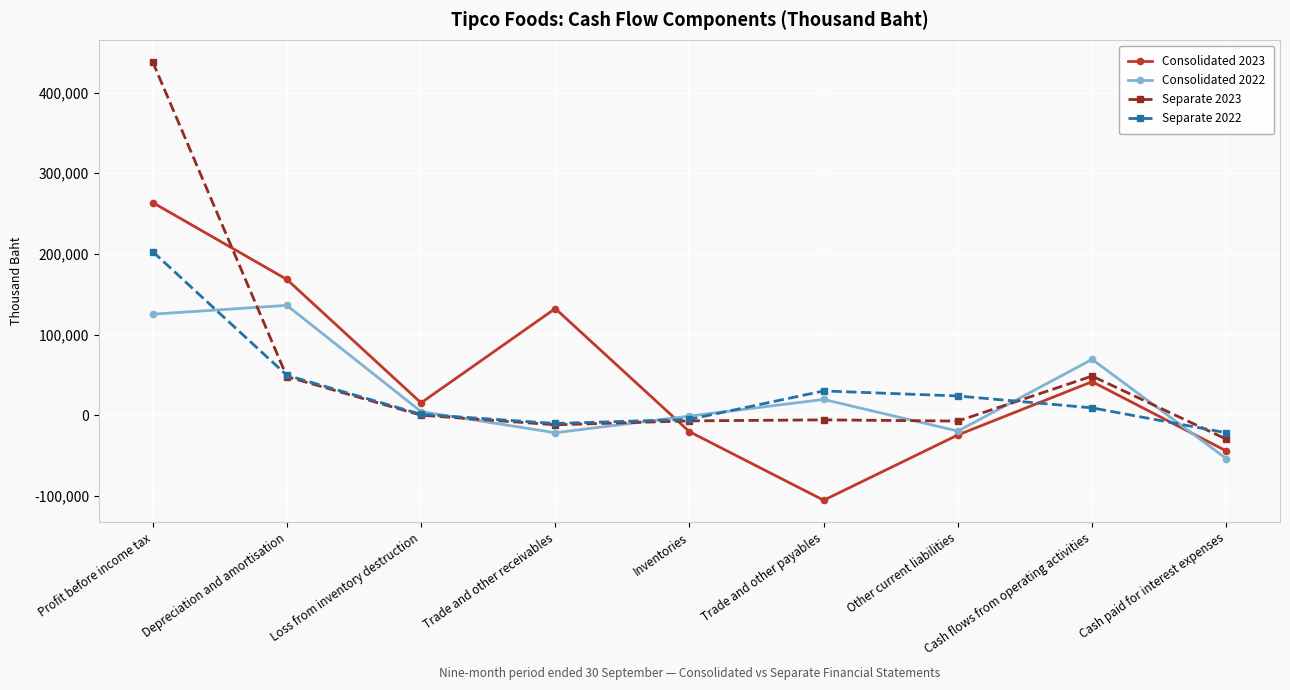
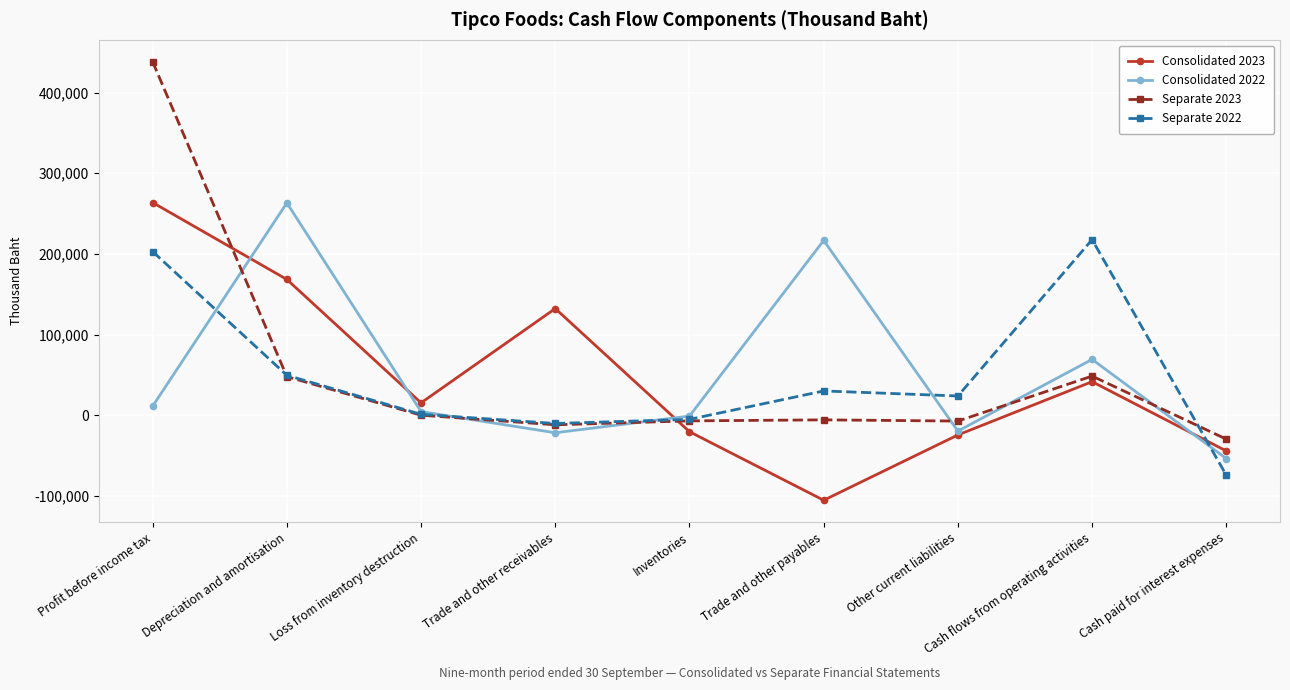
Consolidated 2022, Profit before income tax: 130,000 -> 10,000
Consolidated 2022, Depreciation and amortisation: 140,000 -> 260,000
Consolidated 2022, Trade and other payables: 20,000 -> 220,000
Separate 2022, Cash flows from operating activities: 10,000 -> 220,000
Separate 2022, Cash paid for interest expenses: -20,000 -> -70,000
